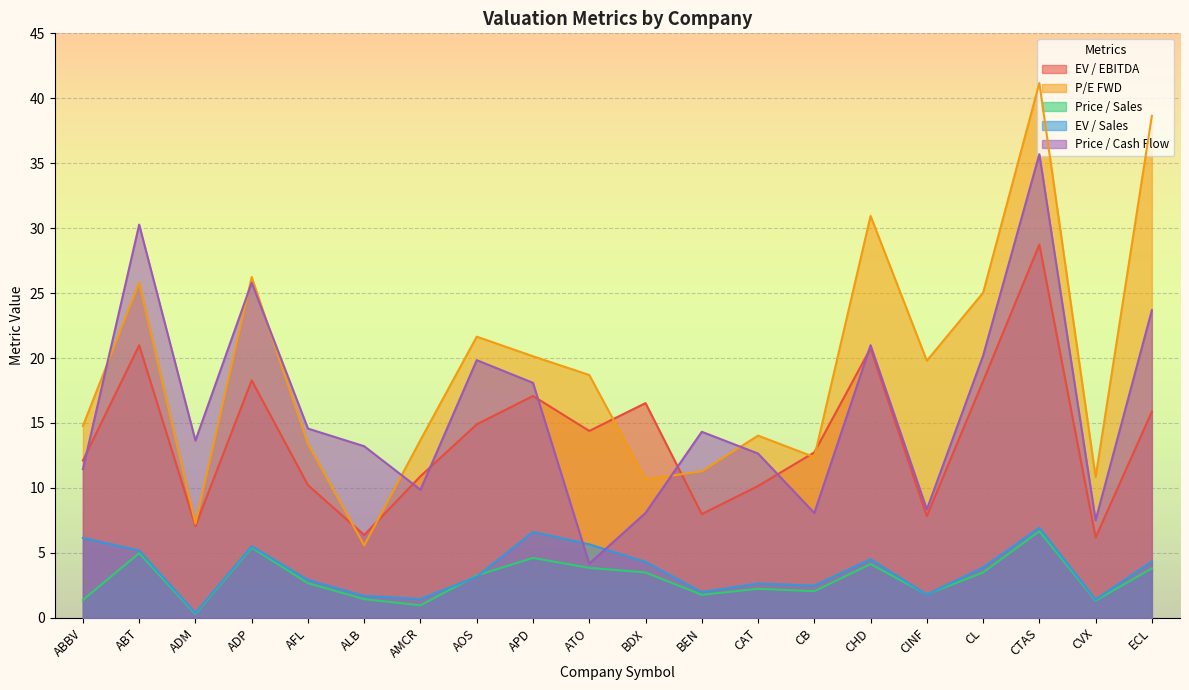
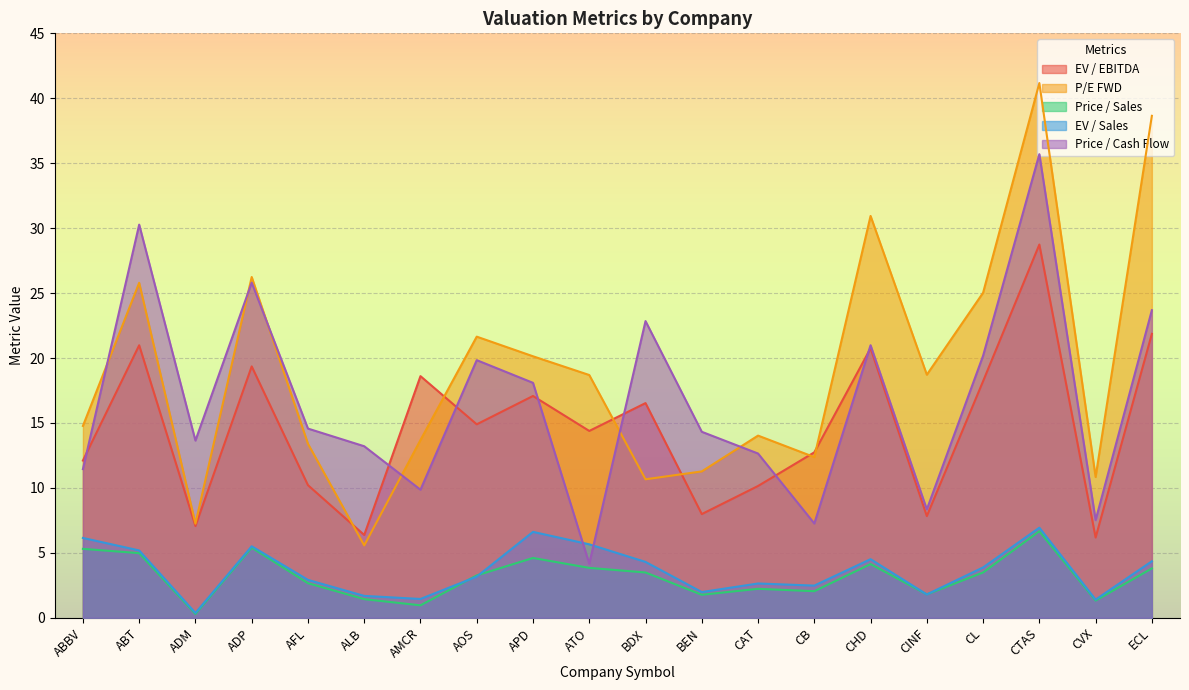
Price / Sales, ABBV: 1.4 -> 5.3
EV / EBITDA, ADP: 18.3 -> 19.4
EV / EBITDA, AMCR: 10.9 -> 18.6
Price / Cash Flow, BDX: 8.1 -> 22.8
Price / Cash Flow, CB: 8.1 -> 7.3
P/E FWD, CINF: 19.8 -> 18.7
EV / EBITDA, ECL: 15.9 -> 21.9
